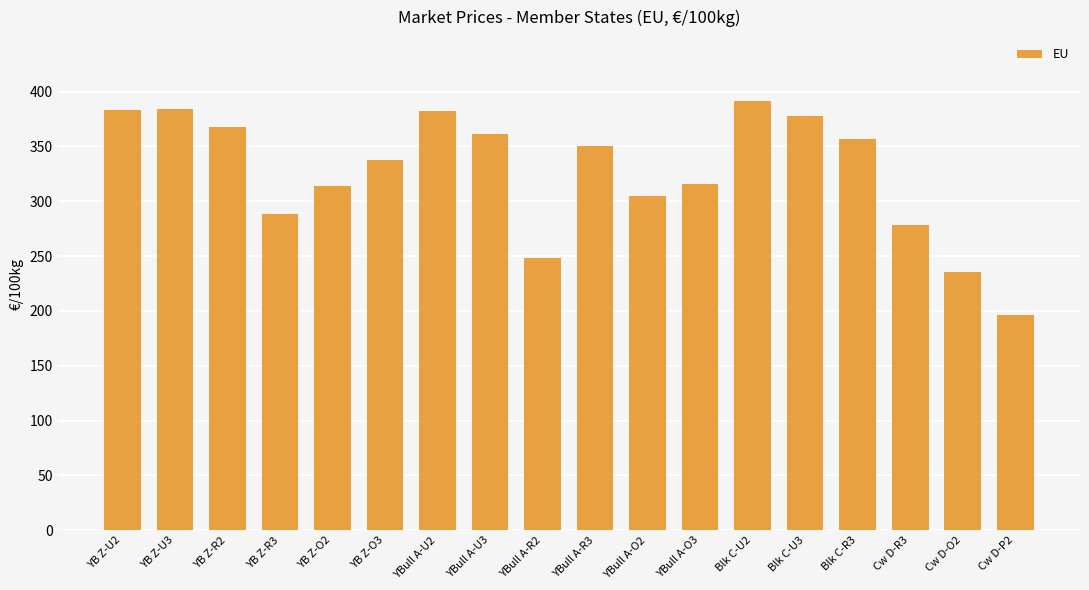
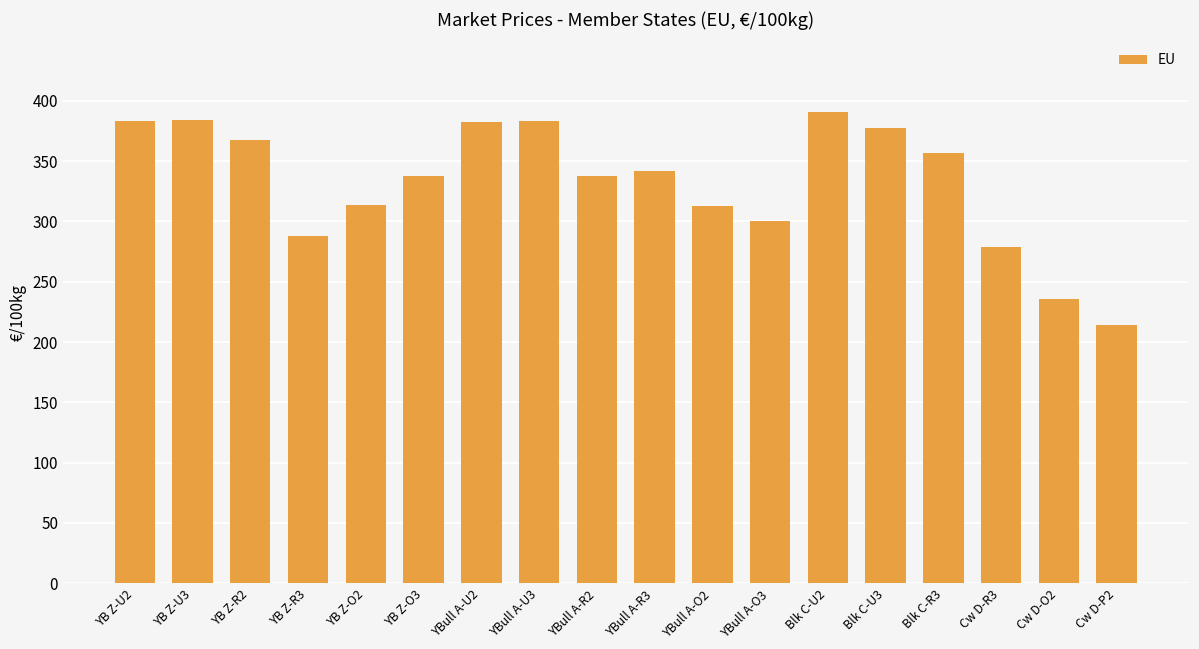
YBull A-U3: 362 -> 383
YBull A-R2: 248 -> 338
YBull A-R3: 351 -> 342
YBull A-O2: 305 -> 313
YBull A-O3: 316 -> 300
Cw D-P2: 197 -> 214
